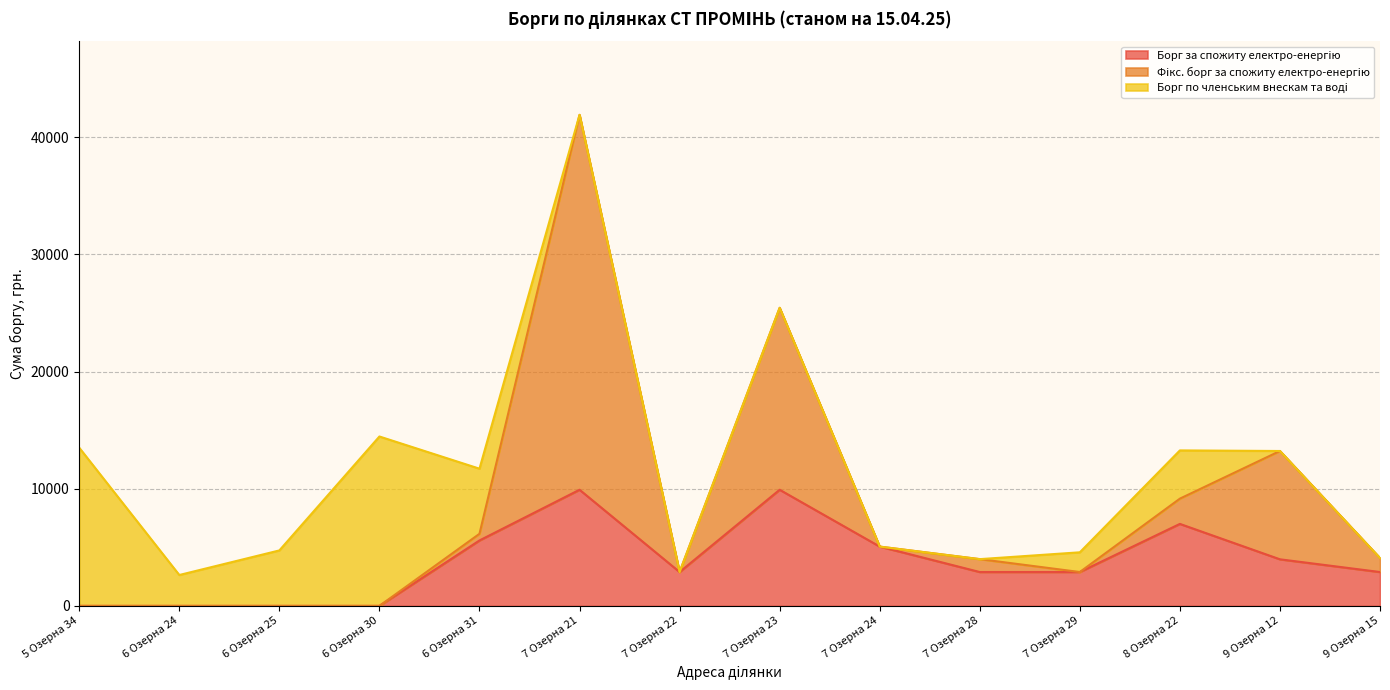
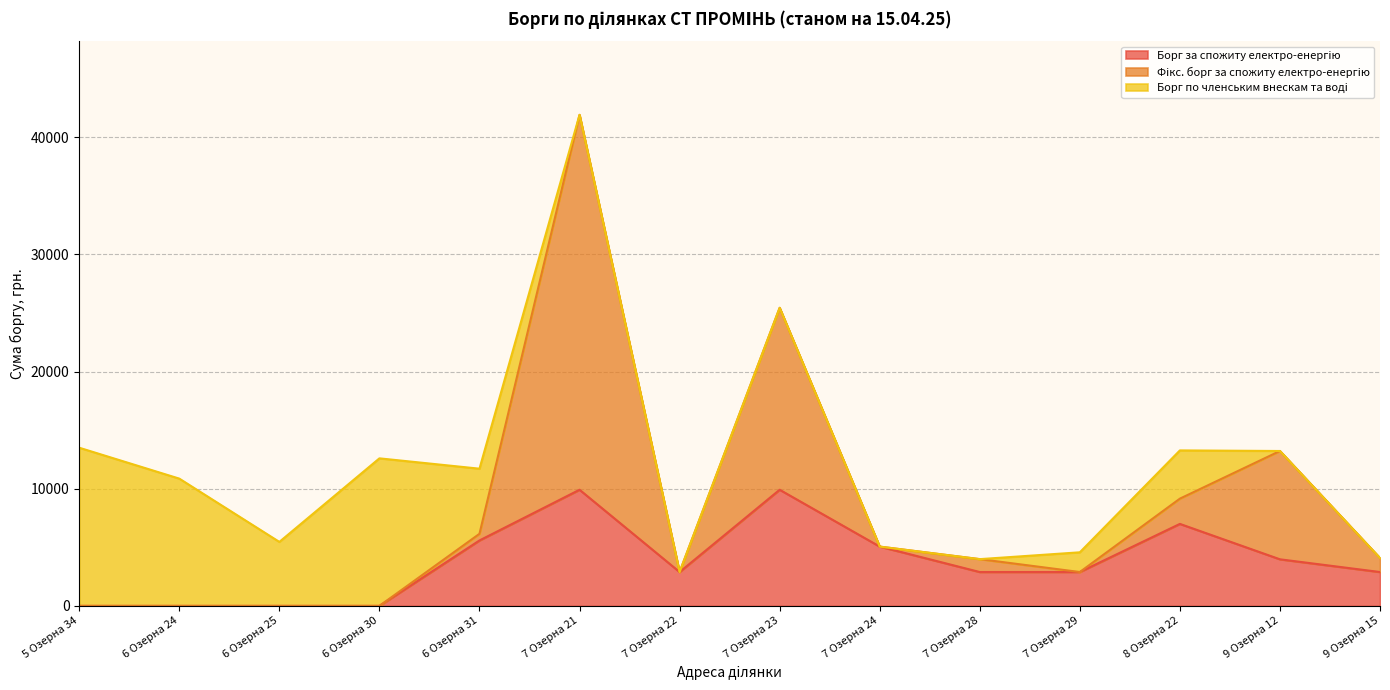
Борг по членським внескам та воді, 6 Озерна 24: 2600 -> 10900
Борг по членським внескам та воді, 6 Озерна 25: 4700 -> 5500
Борг по членським внескам та воді, 6 Озерна 30: 14500 -> 12600
